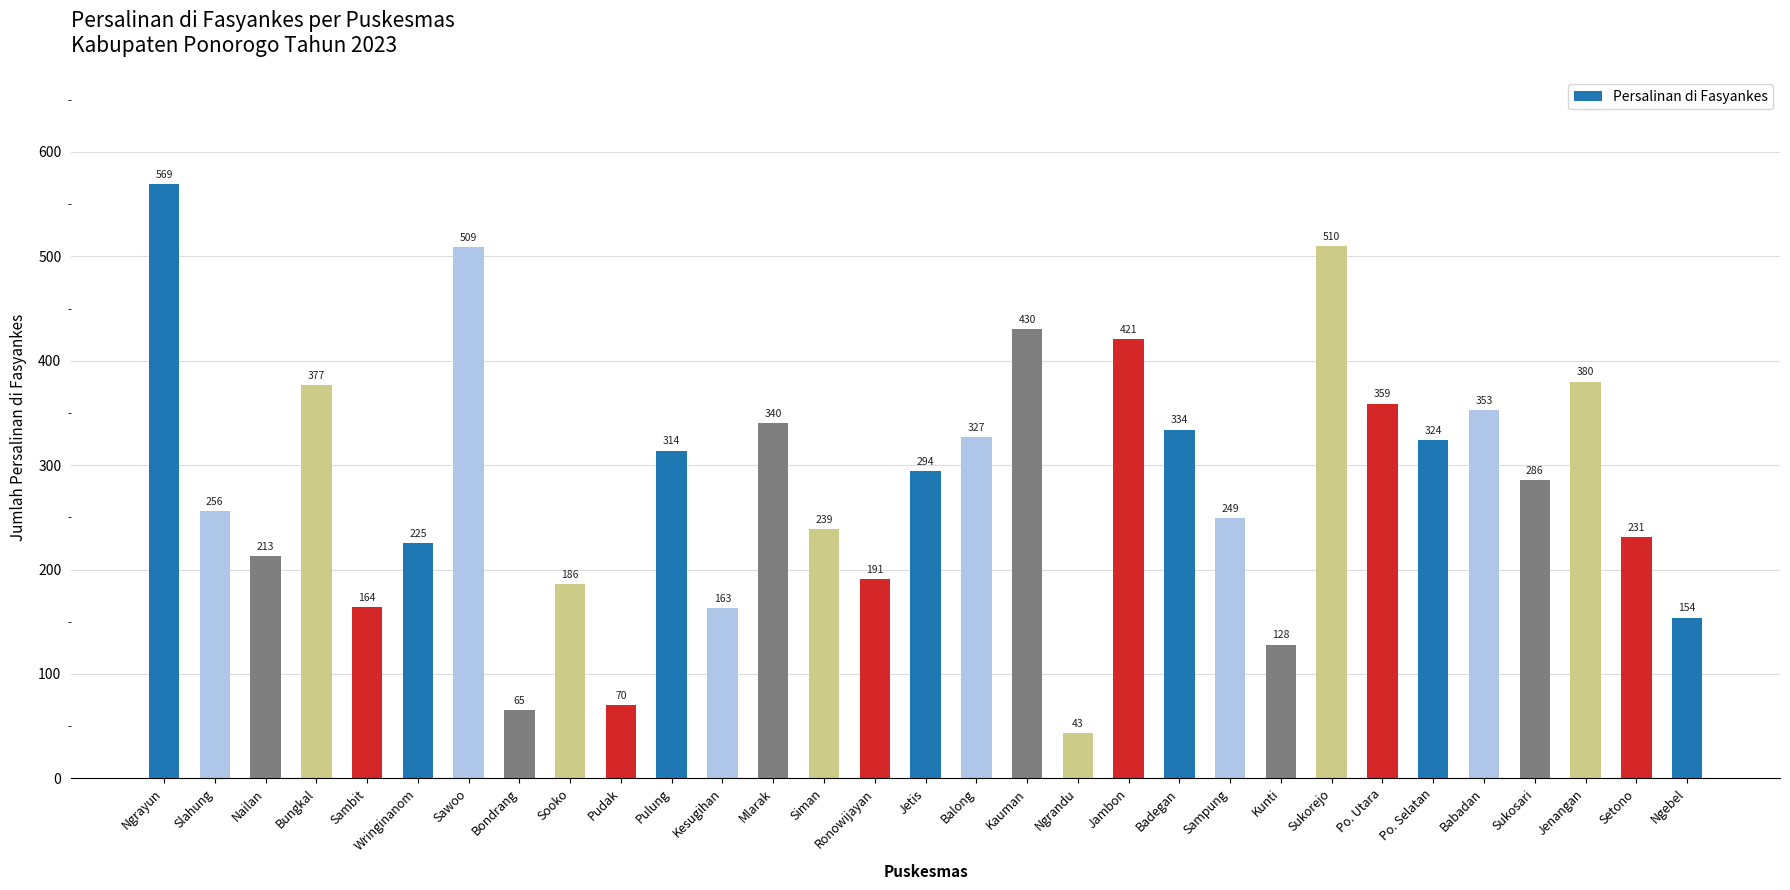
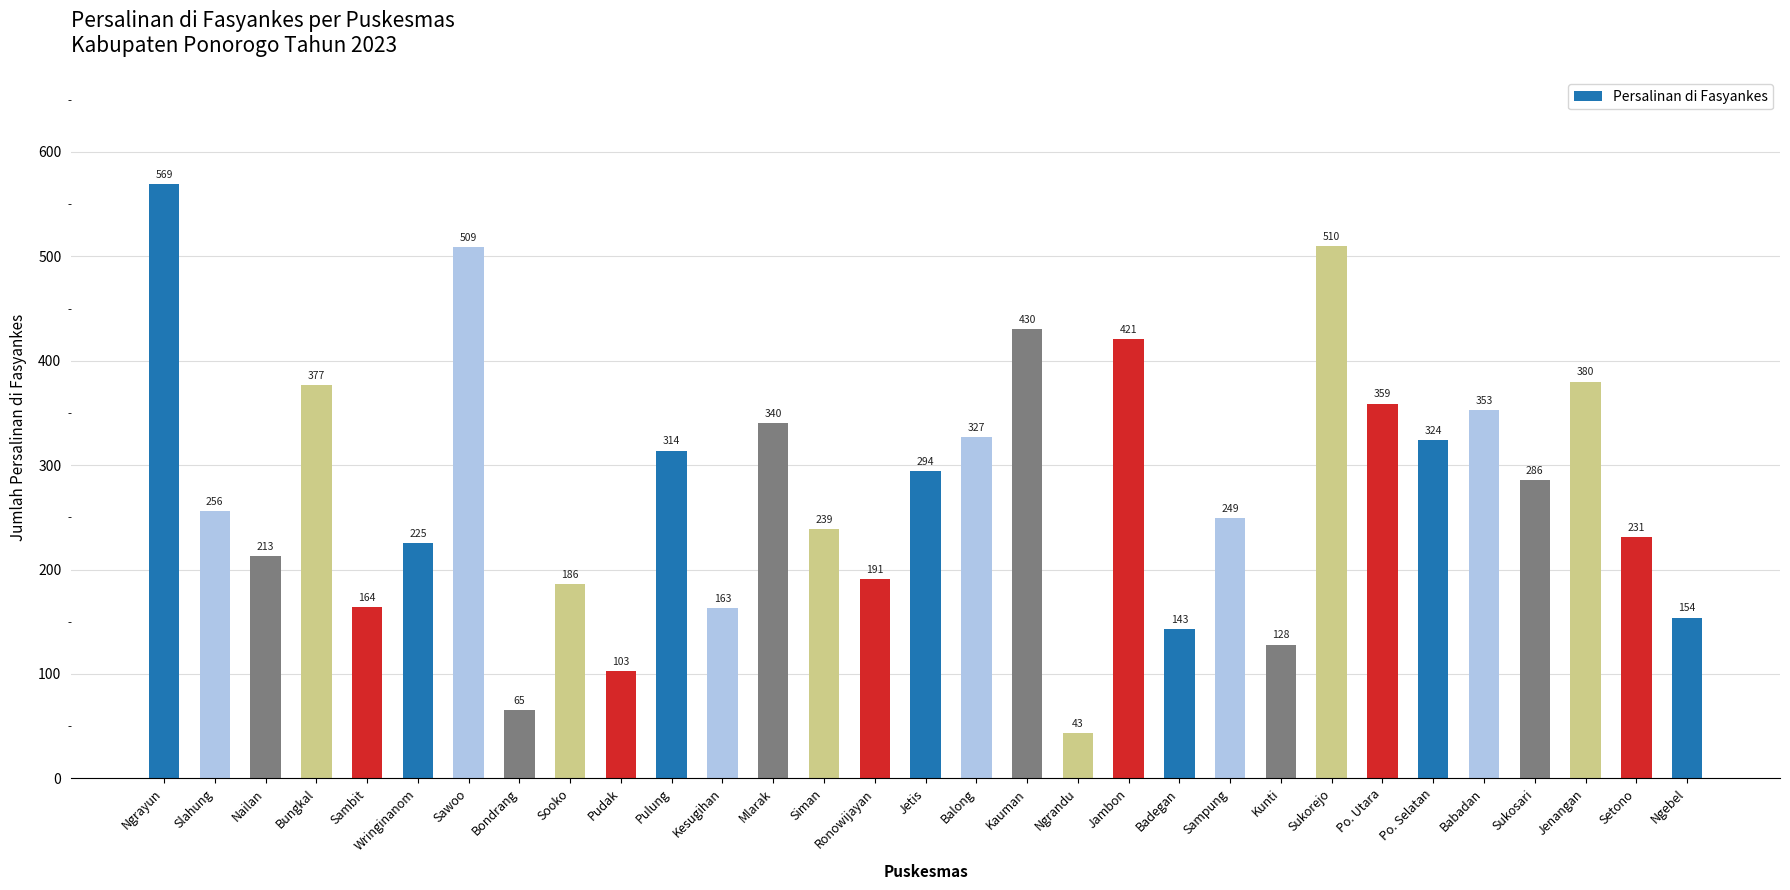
Pudak: 70 -> 103
Badegan: 334 -> 143
